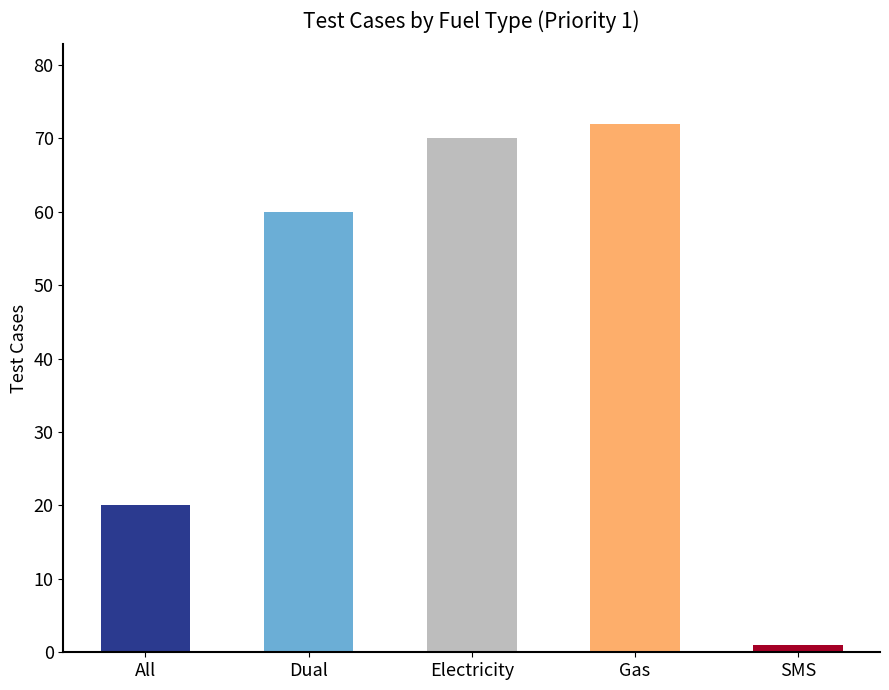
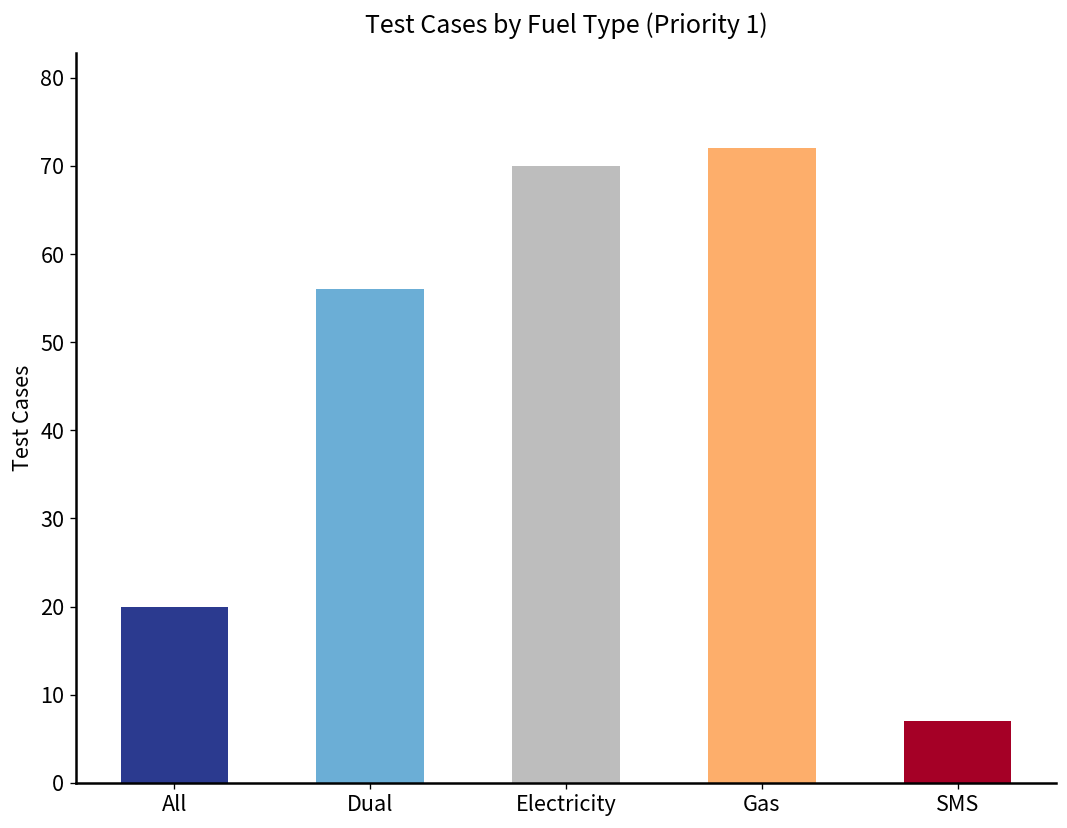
Dual: 60 -> 56
SMS: 1 -> 7
